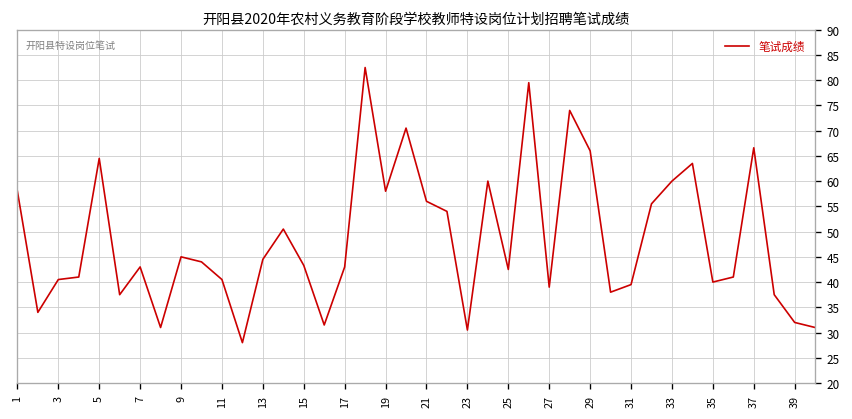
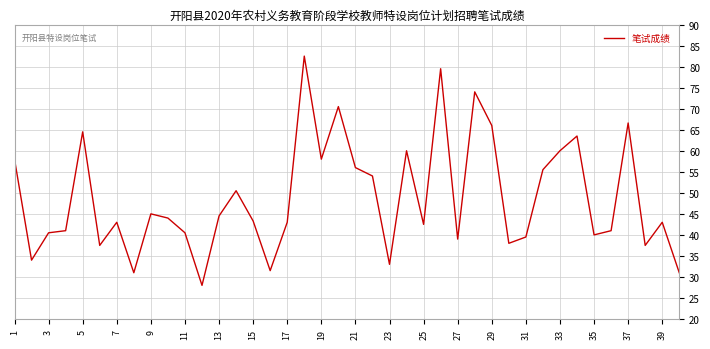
23: 31 -> 33
39: 32 -> 43
